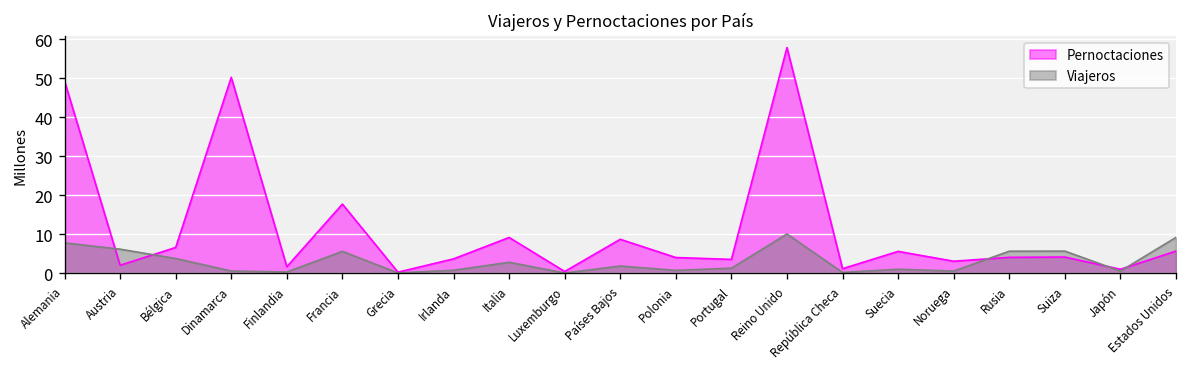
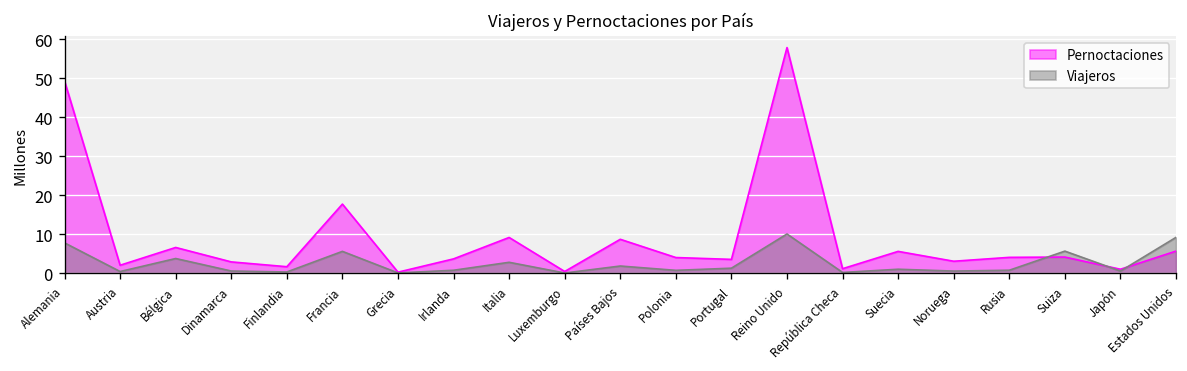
Viajeros, Austria: 6 -> 0
Pernoctaciones, Dinamarca: 50 -> 3
Viajeros, Rusia: 6 -> 1
